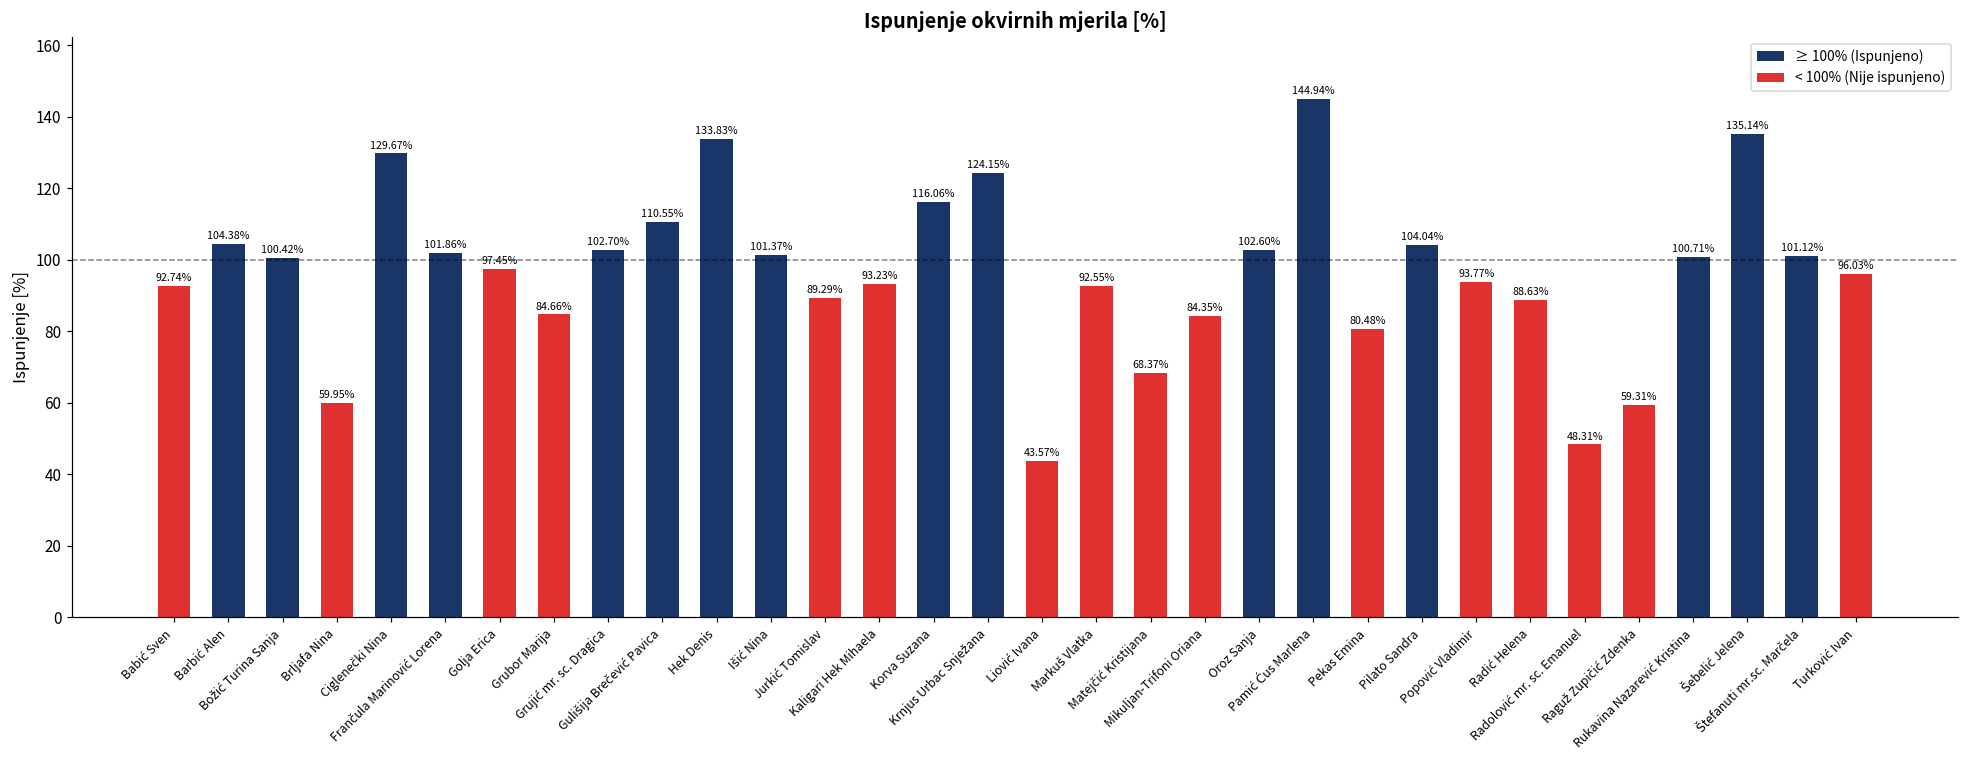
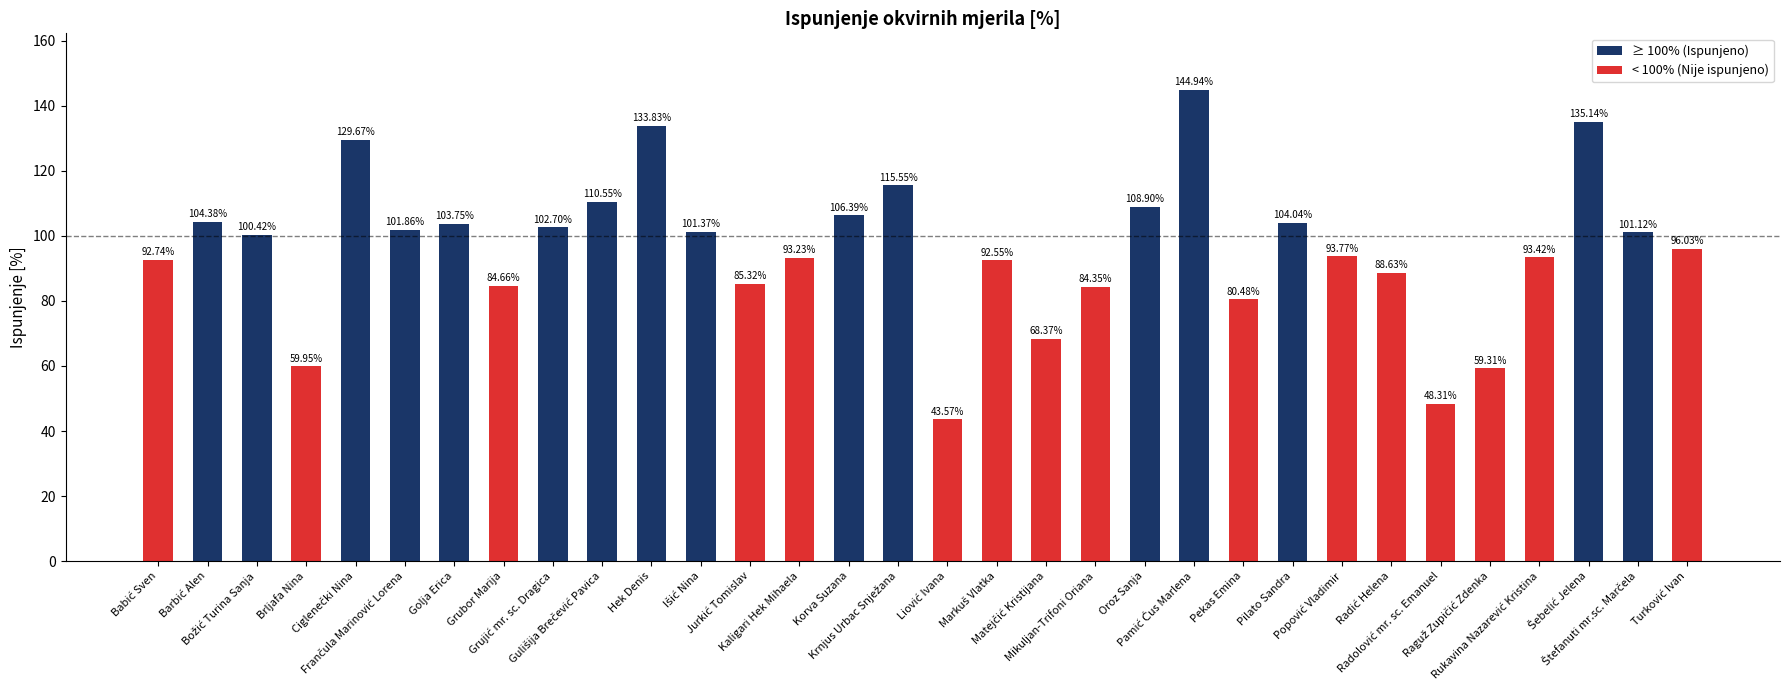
Golja Erica: 97.45% -> 103.75%
Jurkić Tomislav: 89.29% -> 85.32%
Korva Suzana: 116.06% -> 106.39%
Krnjus Urbac Snježana: 124.15% -> 115.55%
Oroz Sanja: 102.60% -> 108.90%
Rukavina Nazarević Kristina: 100.71% -> 93.42%
